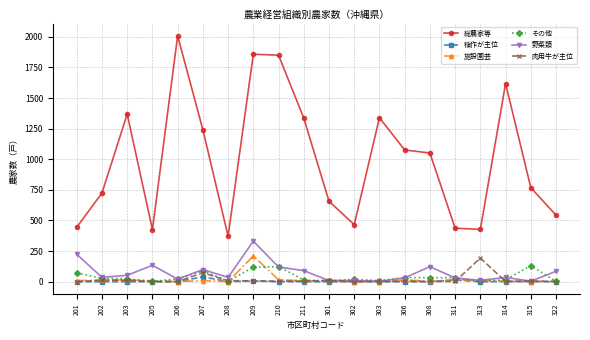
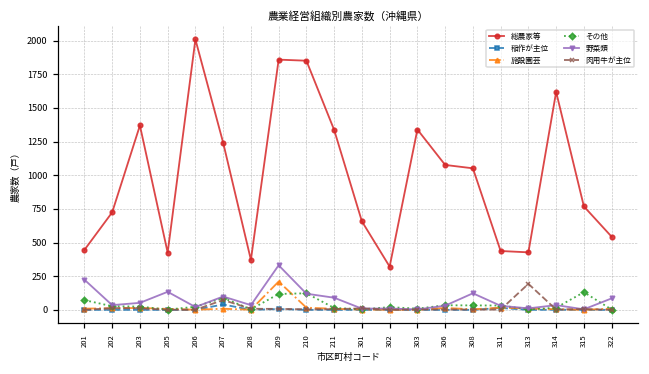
総農家等, 302: 470 -> 320
